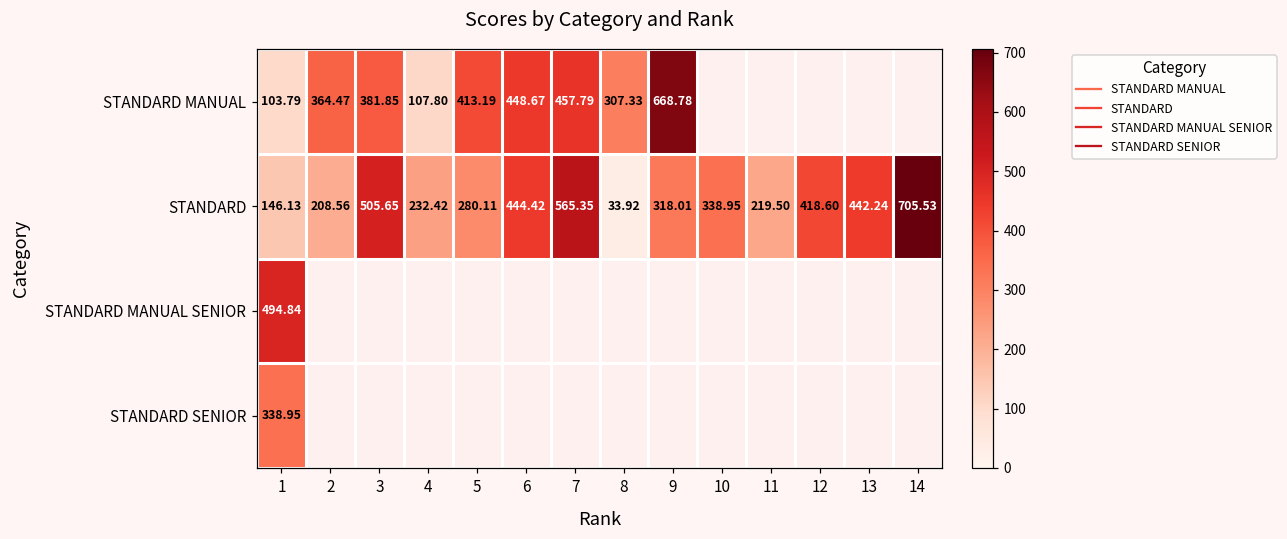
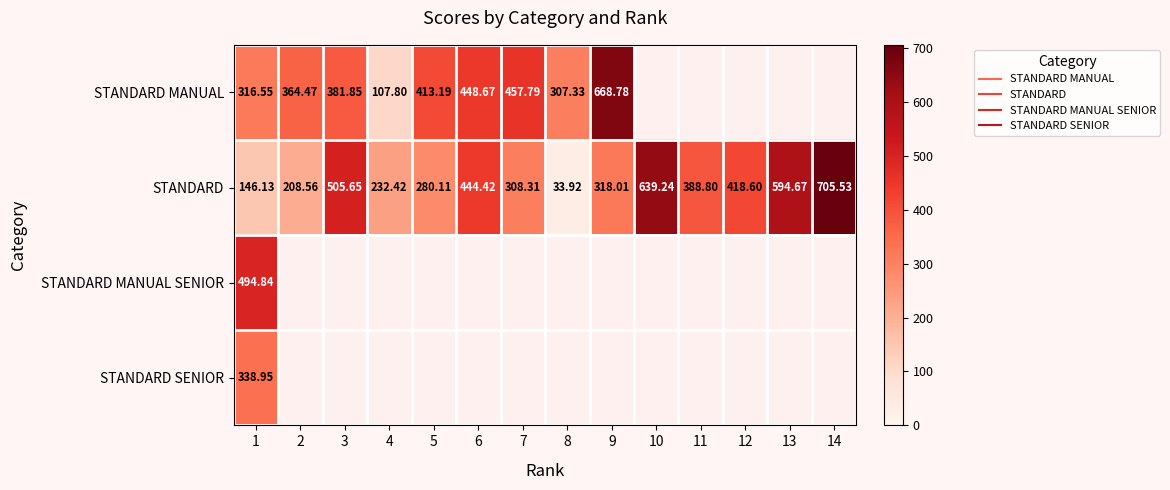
STANDARD MANUAL, 1: 103.79 -> 316.55
STANDARD, 7: 565.35 -> 308.31
STANDARD, 10: 338.95 -> 639.24
STANDARD, 11: 219.50 -> 388.80
STANDARD, 13: 442.24 -> 594.67
